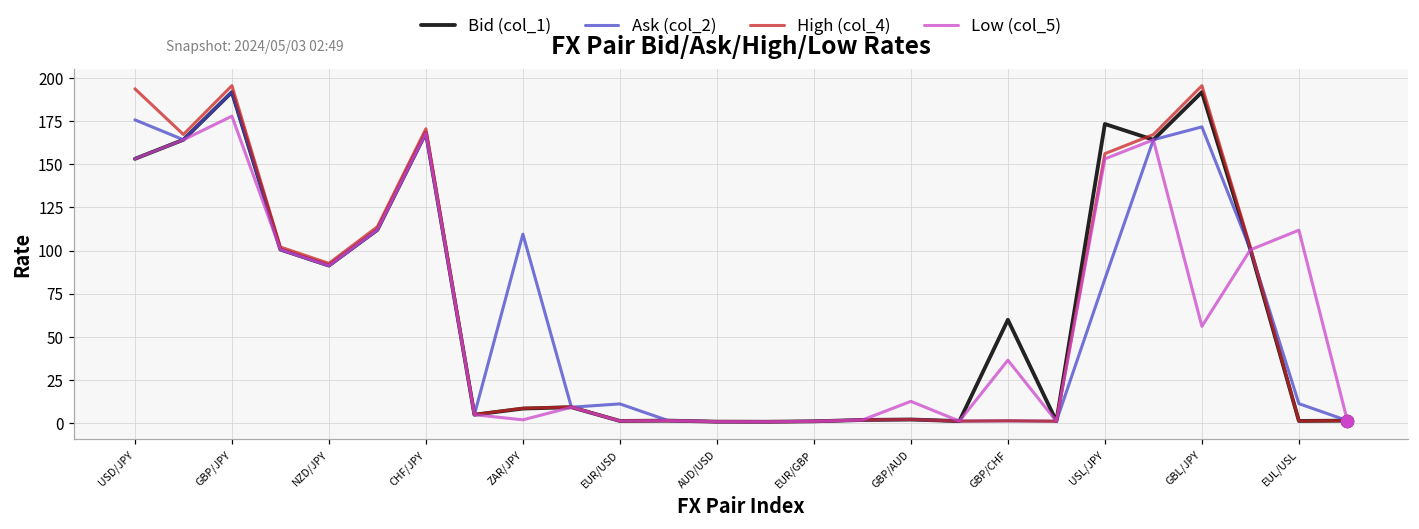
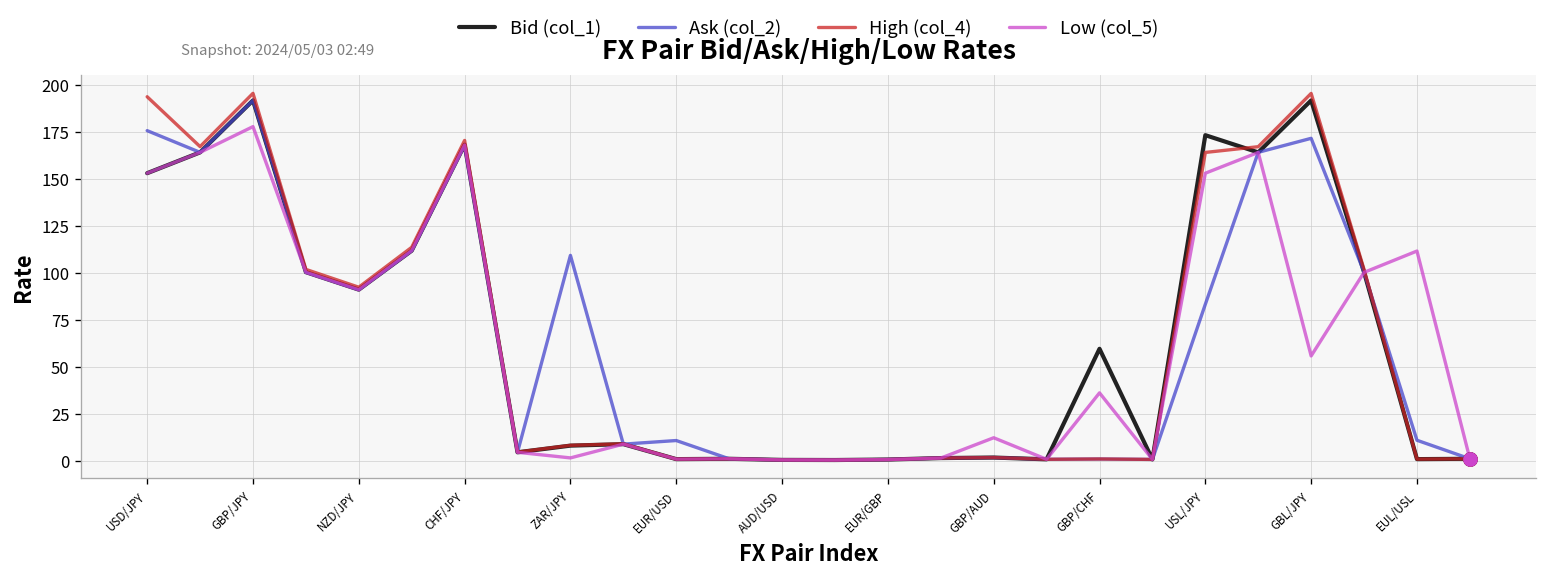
High (col_4), USL/JPY: 156 -> 164
